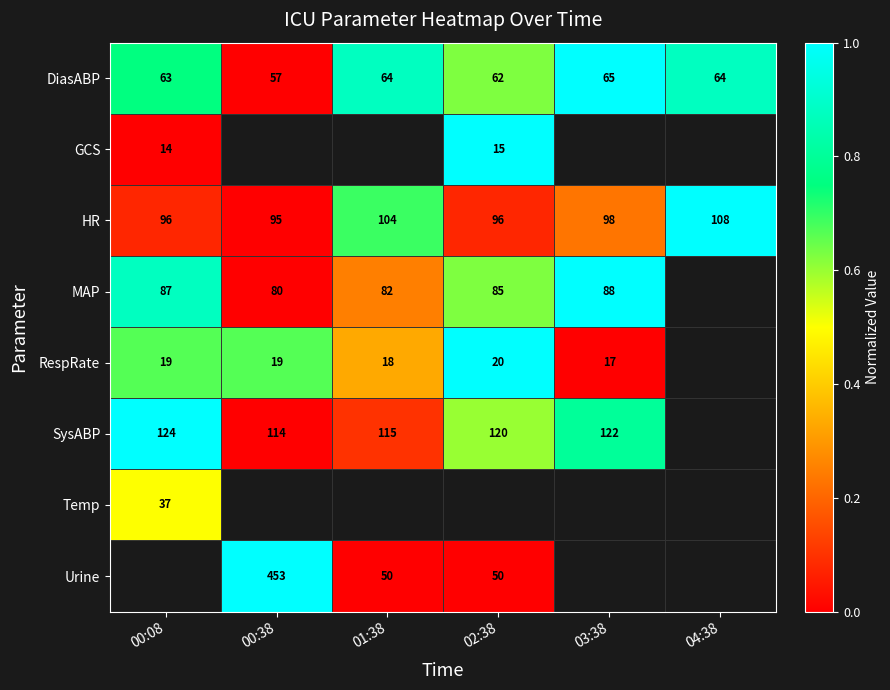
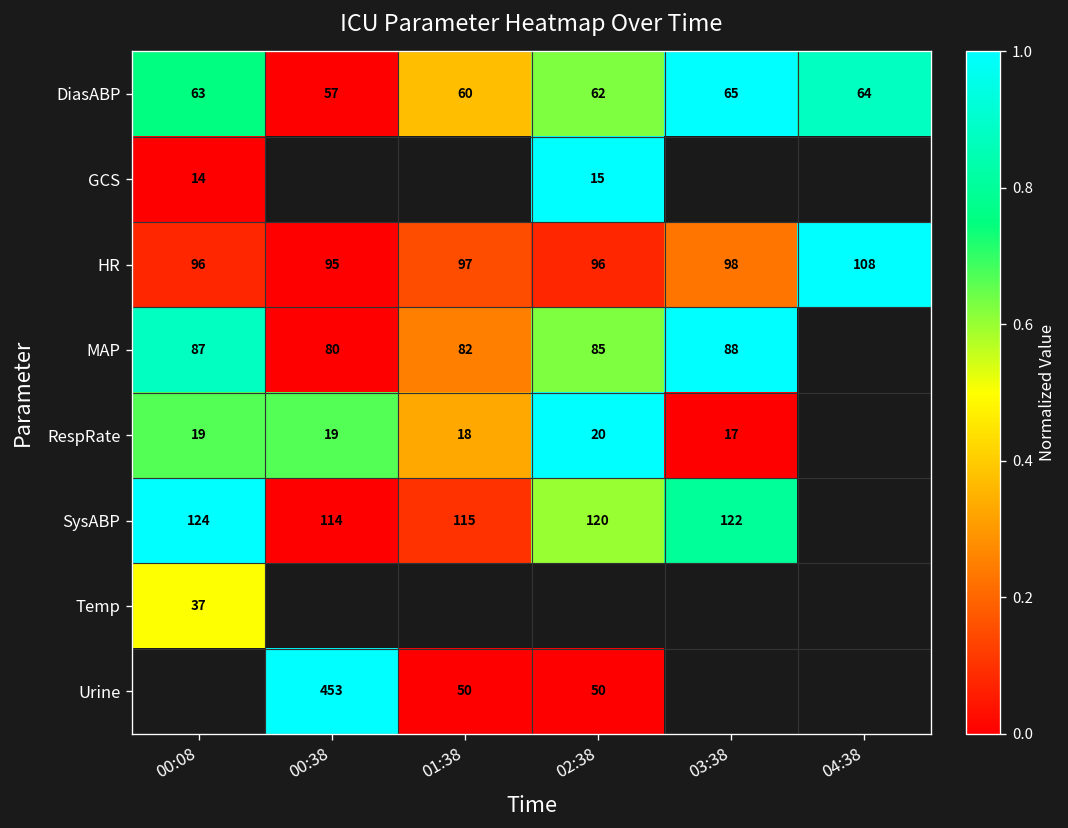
DiasABP, 01:38: 64 -> 60
HR, 01:38: 104 -> 97
